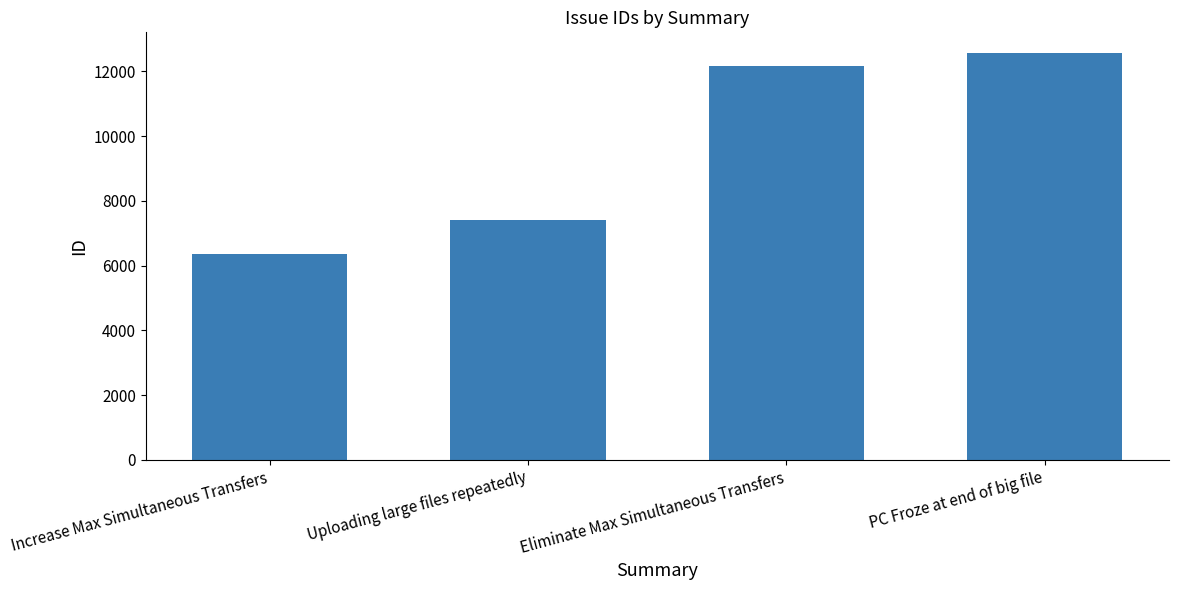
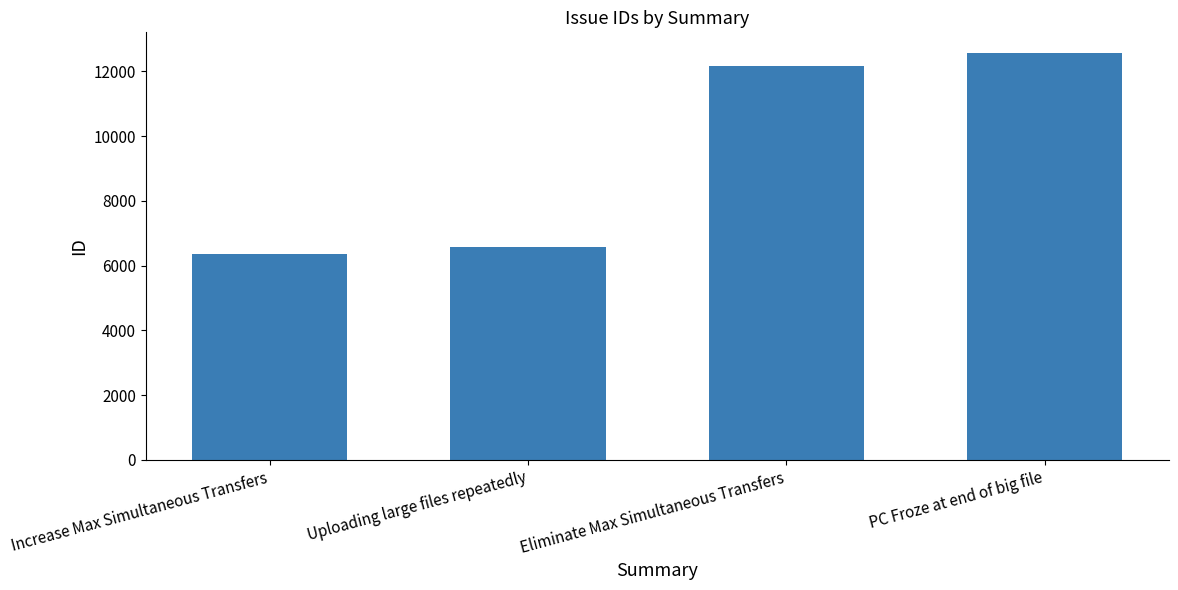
Uploading large files repeatedly: 7400 -> 6600
